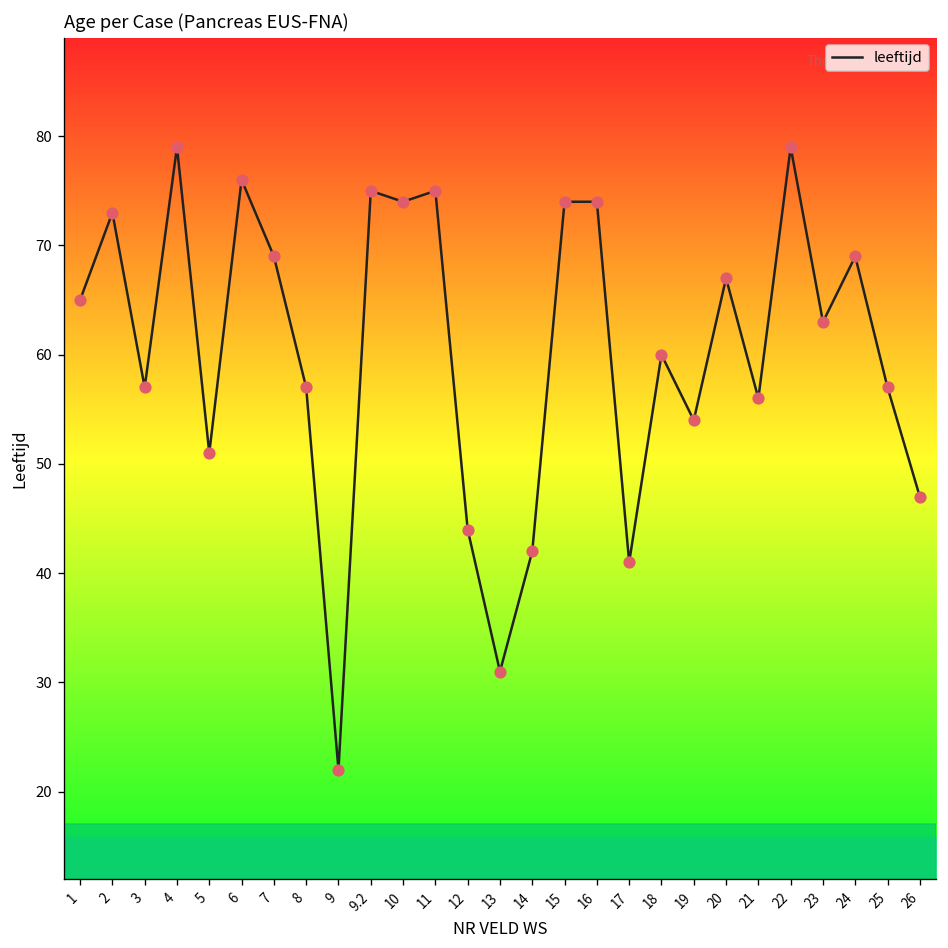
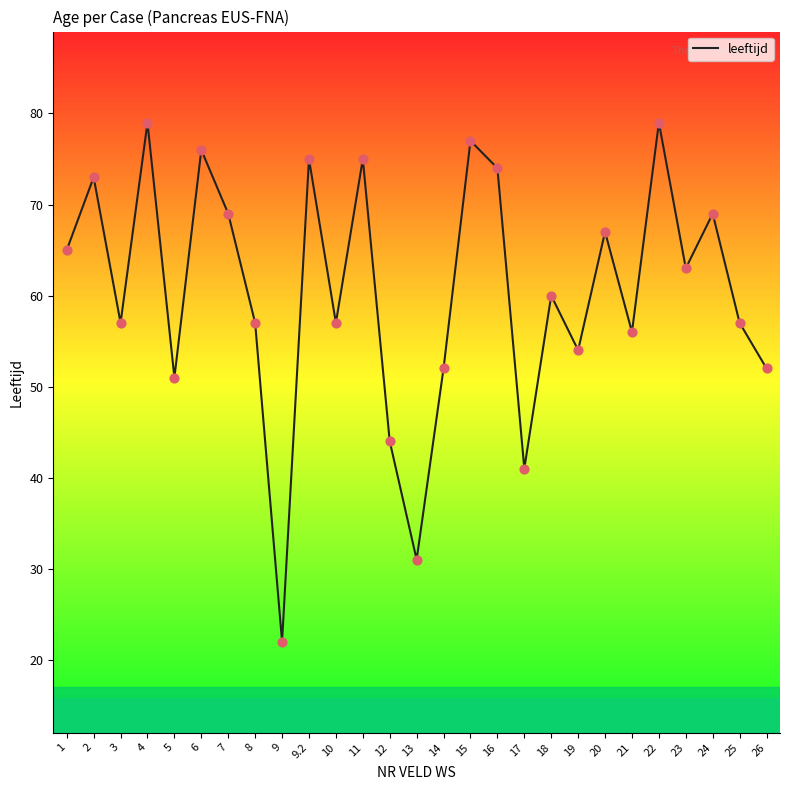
10: 74 -> 57
14: 42 -> 52
15: 74 -> 77
26: 47 -> 52
